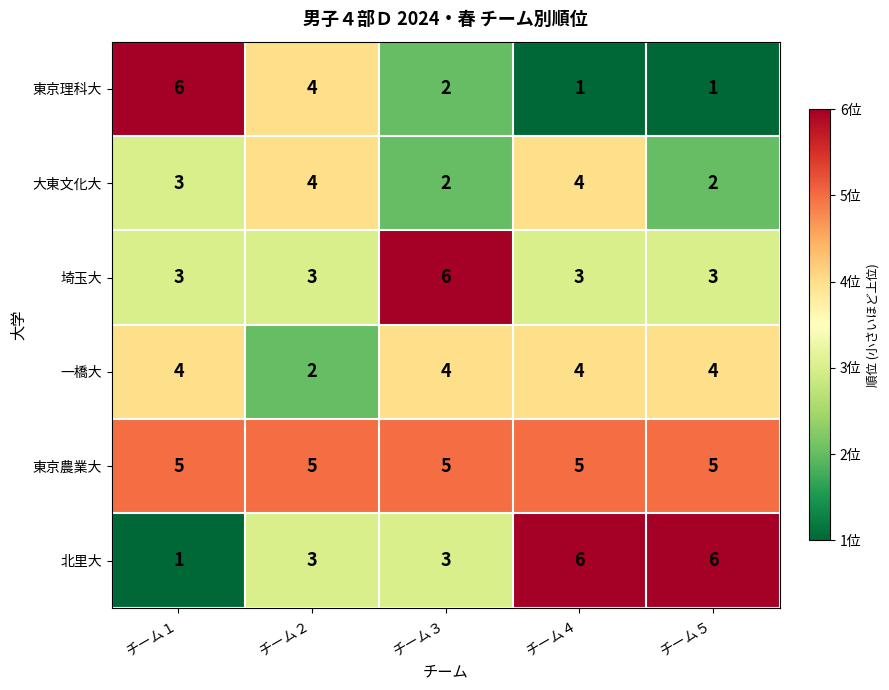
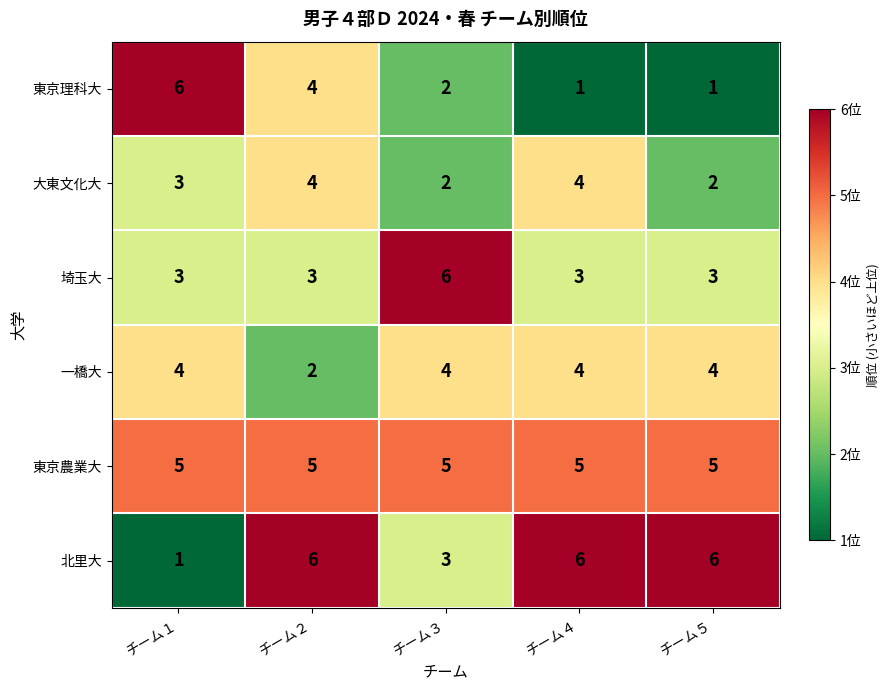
北里大, チーム２: 3 -> 6
